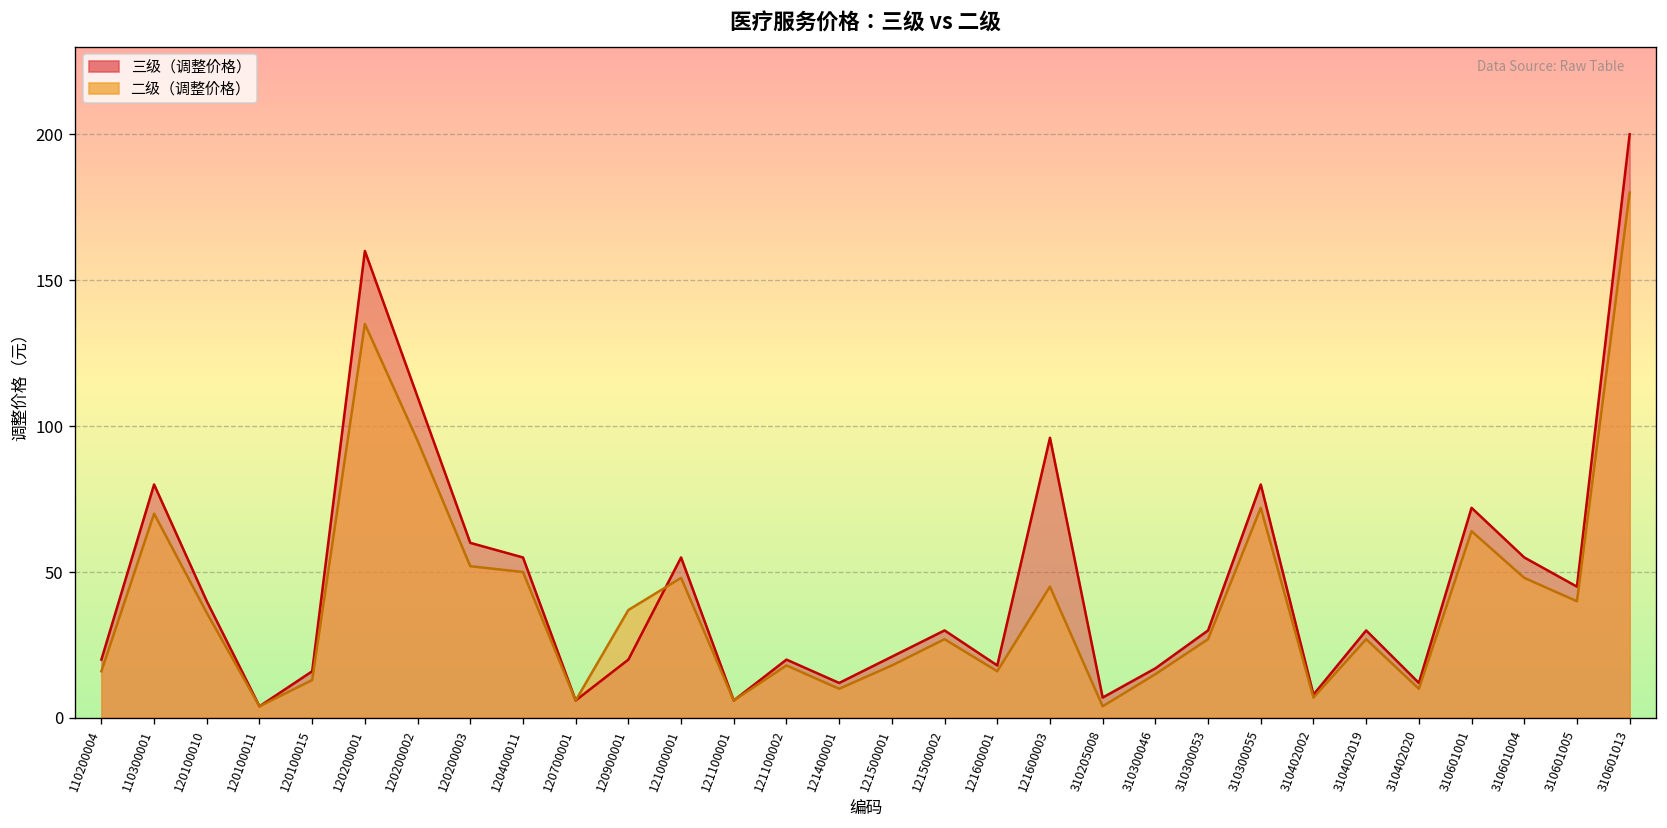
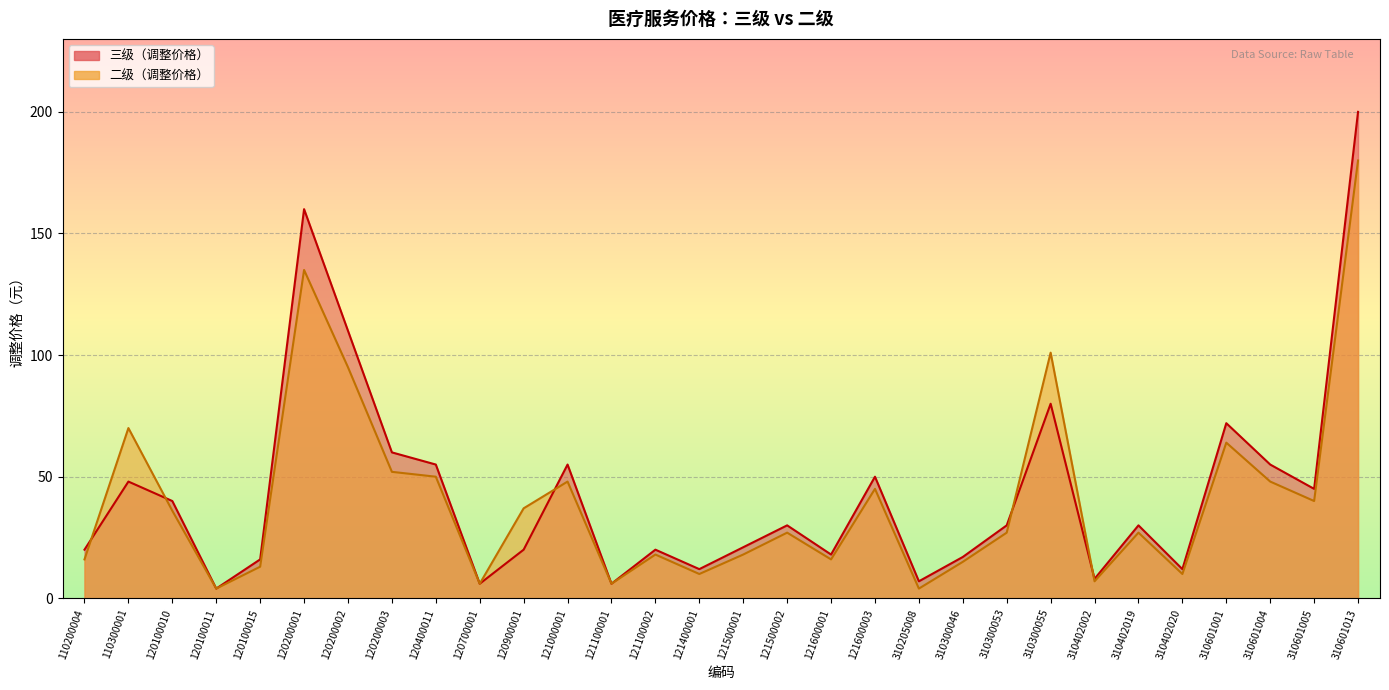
三级（调整价格）, 110300001: 80 -> 48
三级（调整价格）, 121600003: 96 -> 50
二级（调整价格）, 310300055: 72 -> 101
